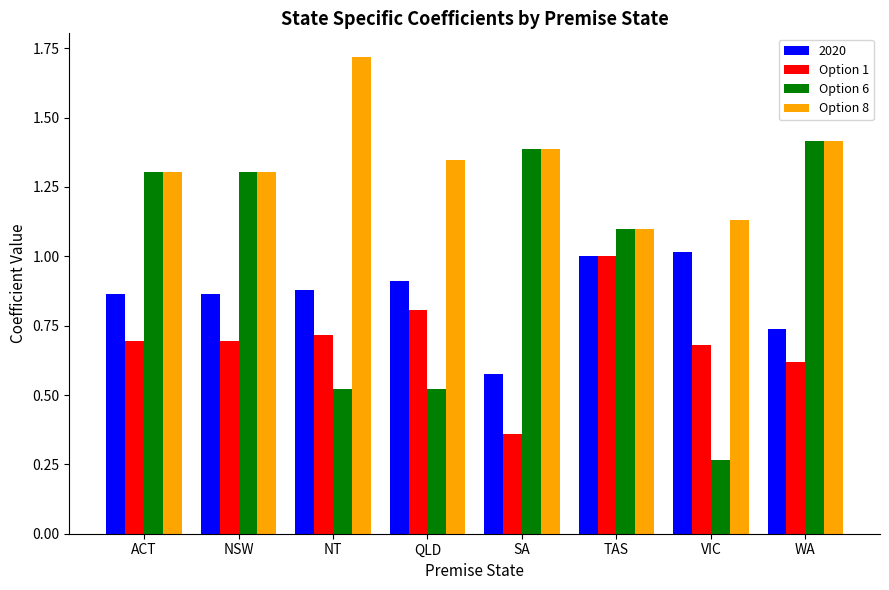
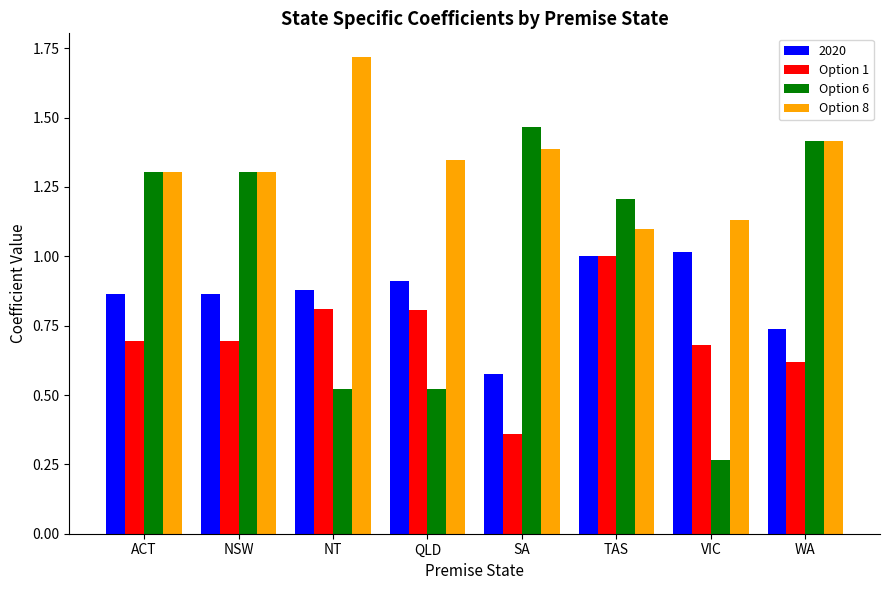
Option 1, NT: 0.72 -> 0.81
Option 6, SA: 1.39 -> 1.47
Option 6, TAS: 1.10 -> 1.21
